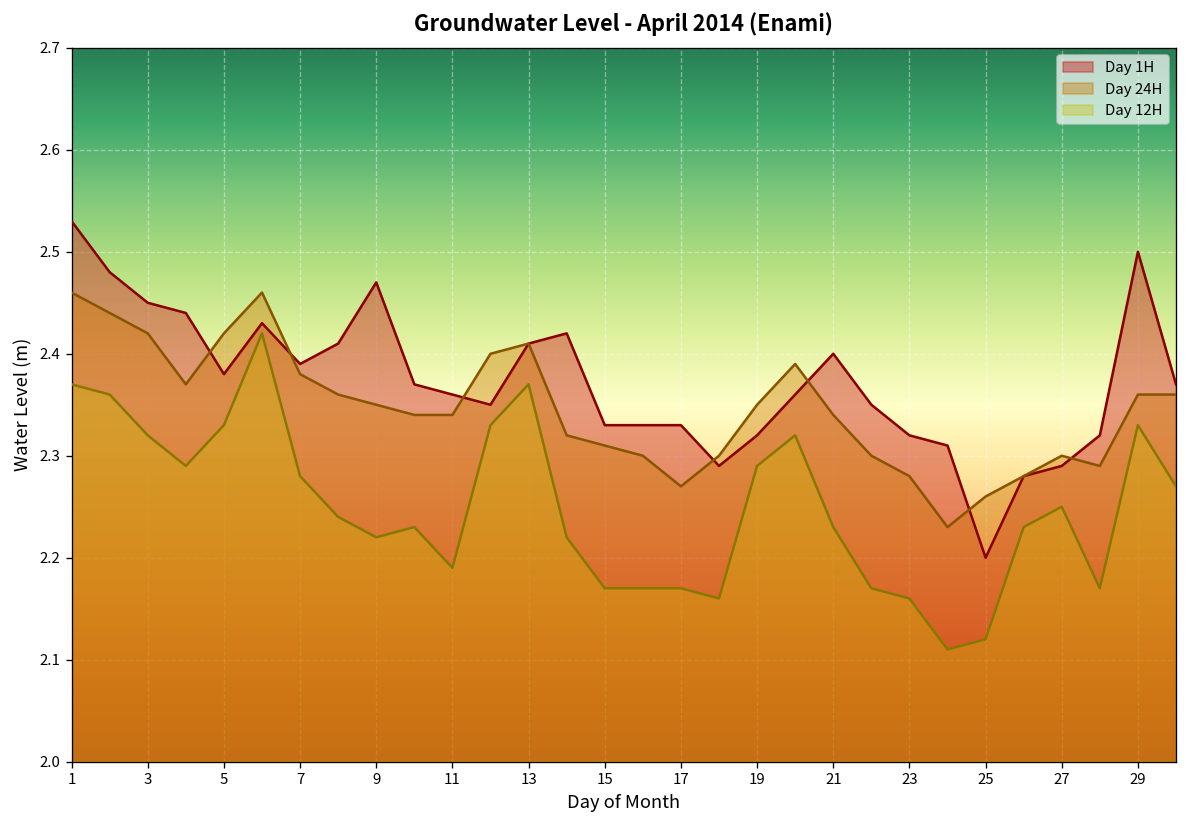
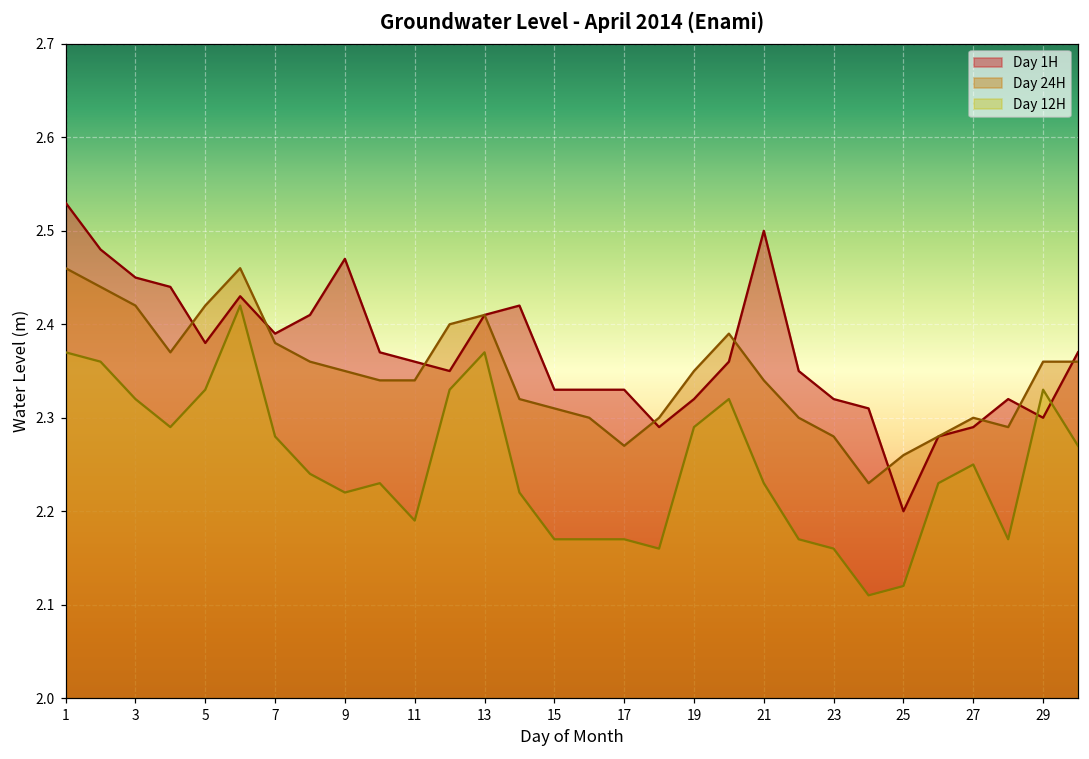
Day 1H, 21: 2.4 -> 2.5
Day 1H, 29: 2.5 -> 2.3
